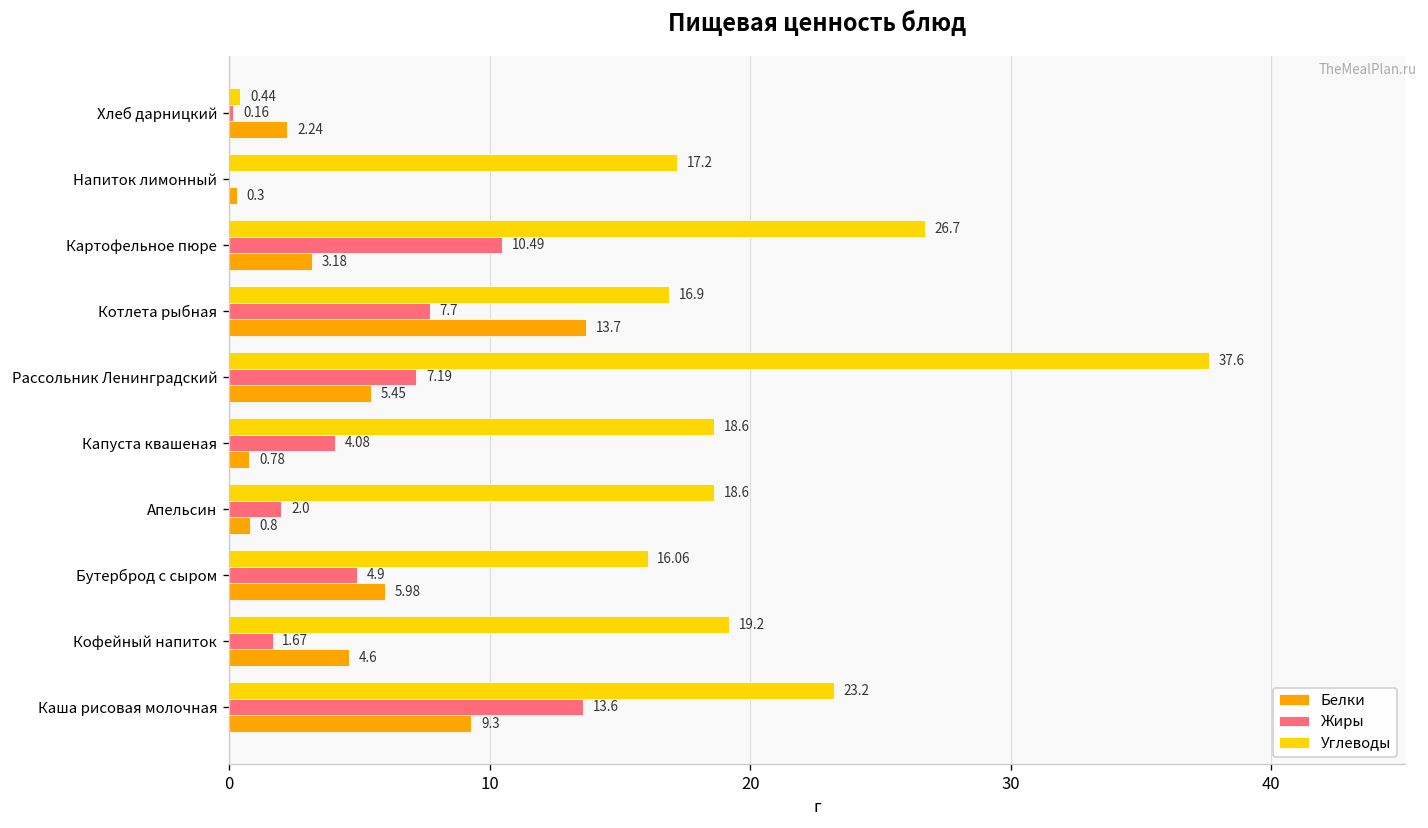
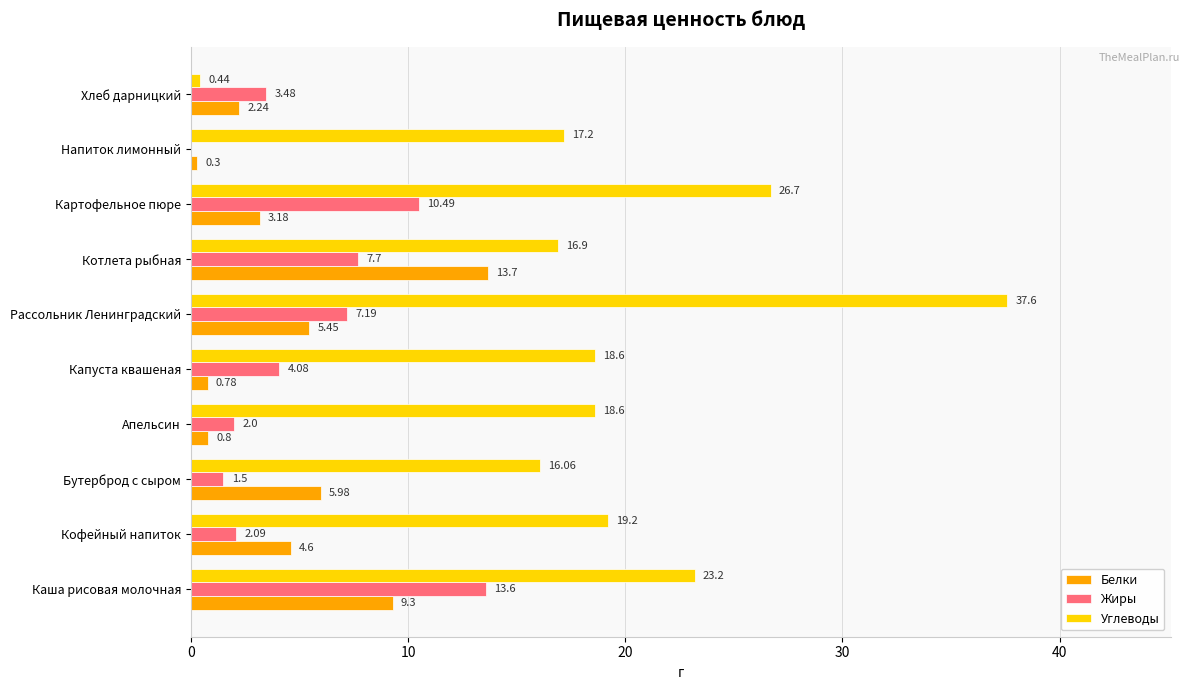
Жиры, Хлеб дарницкий: 0.16 -> 3.48
Жиры, Бутерброд с сыром: 4.9 -> 1.5
Жиры, Кофейный напиток: 1.67 -> 2.09
